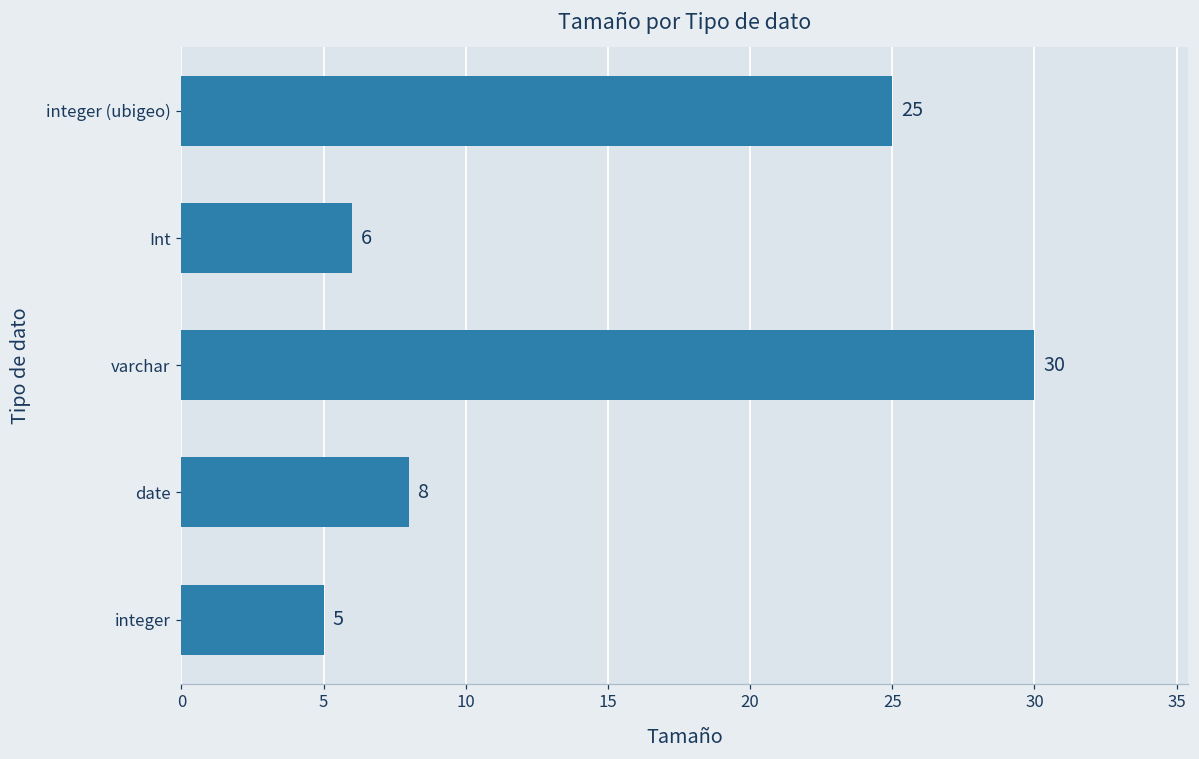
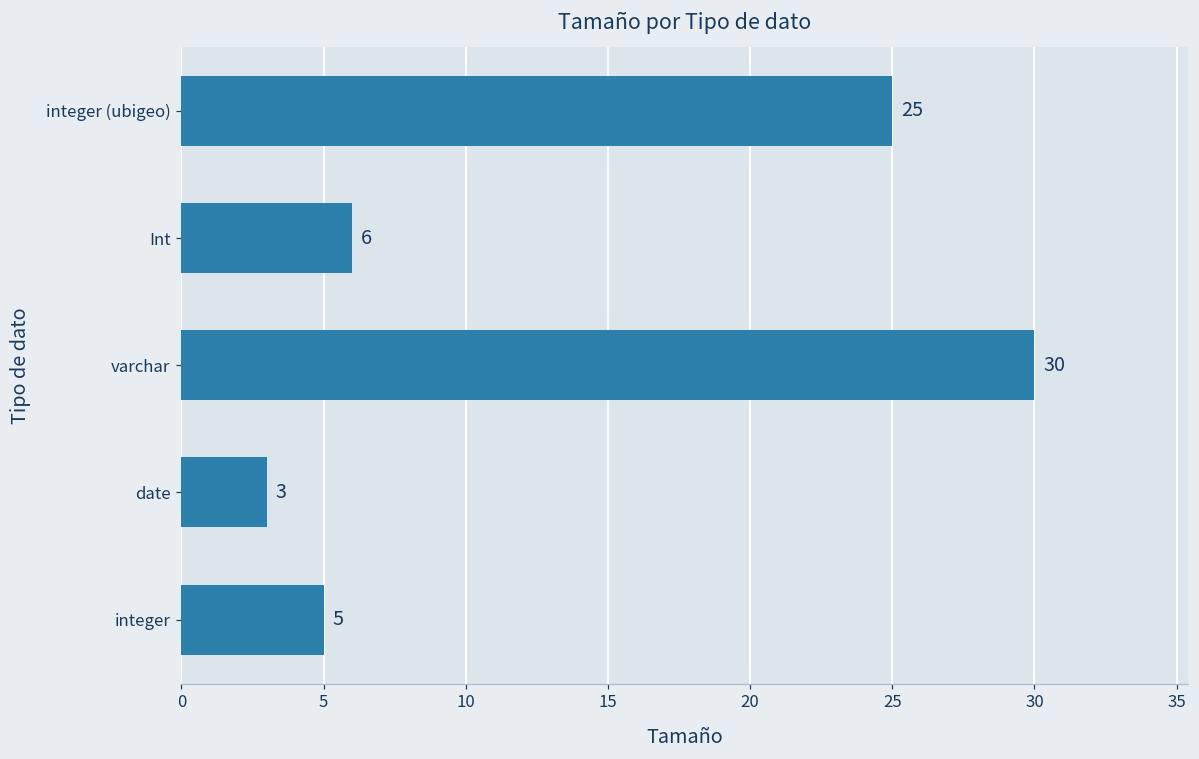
date: 8 -> 3
